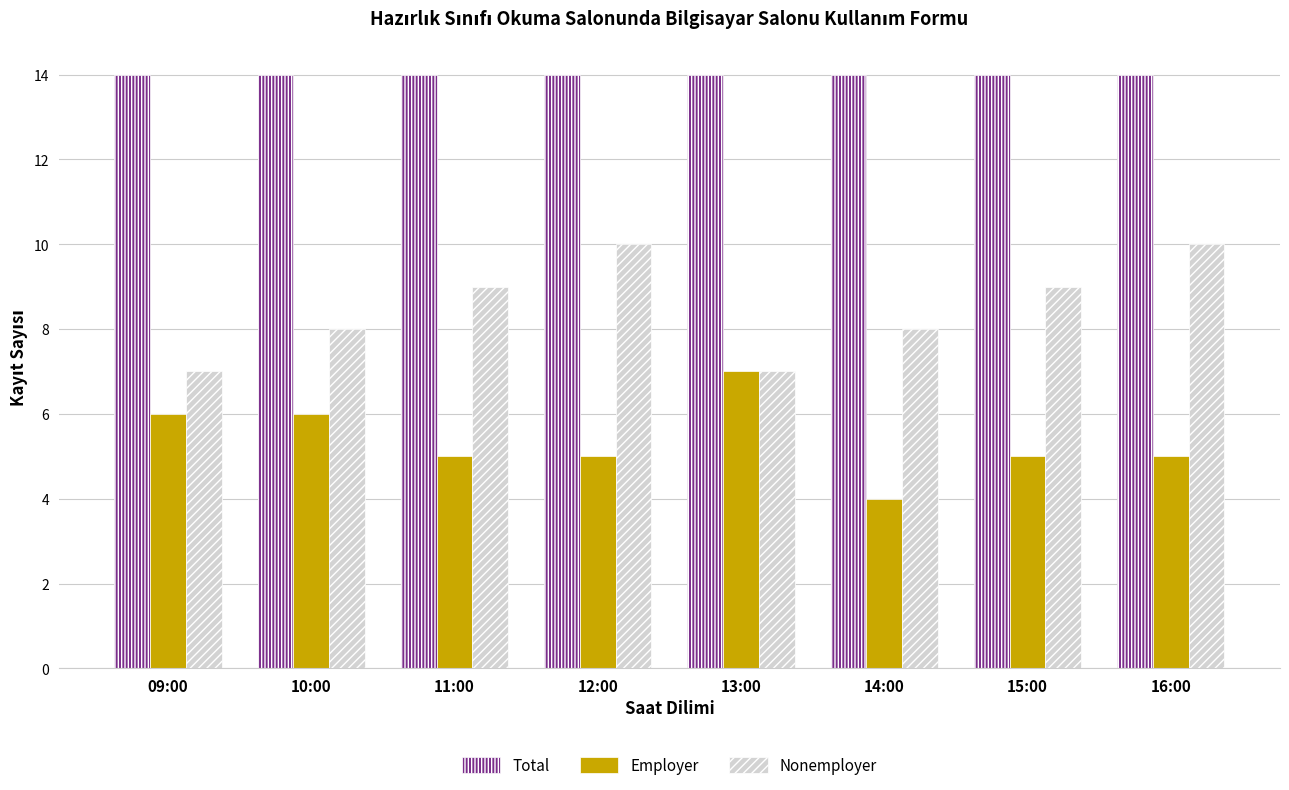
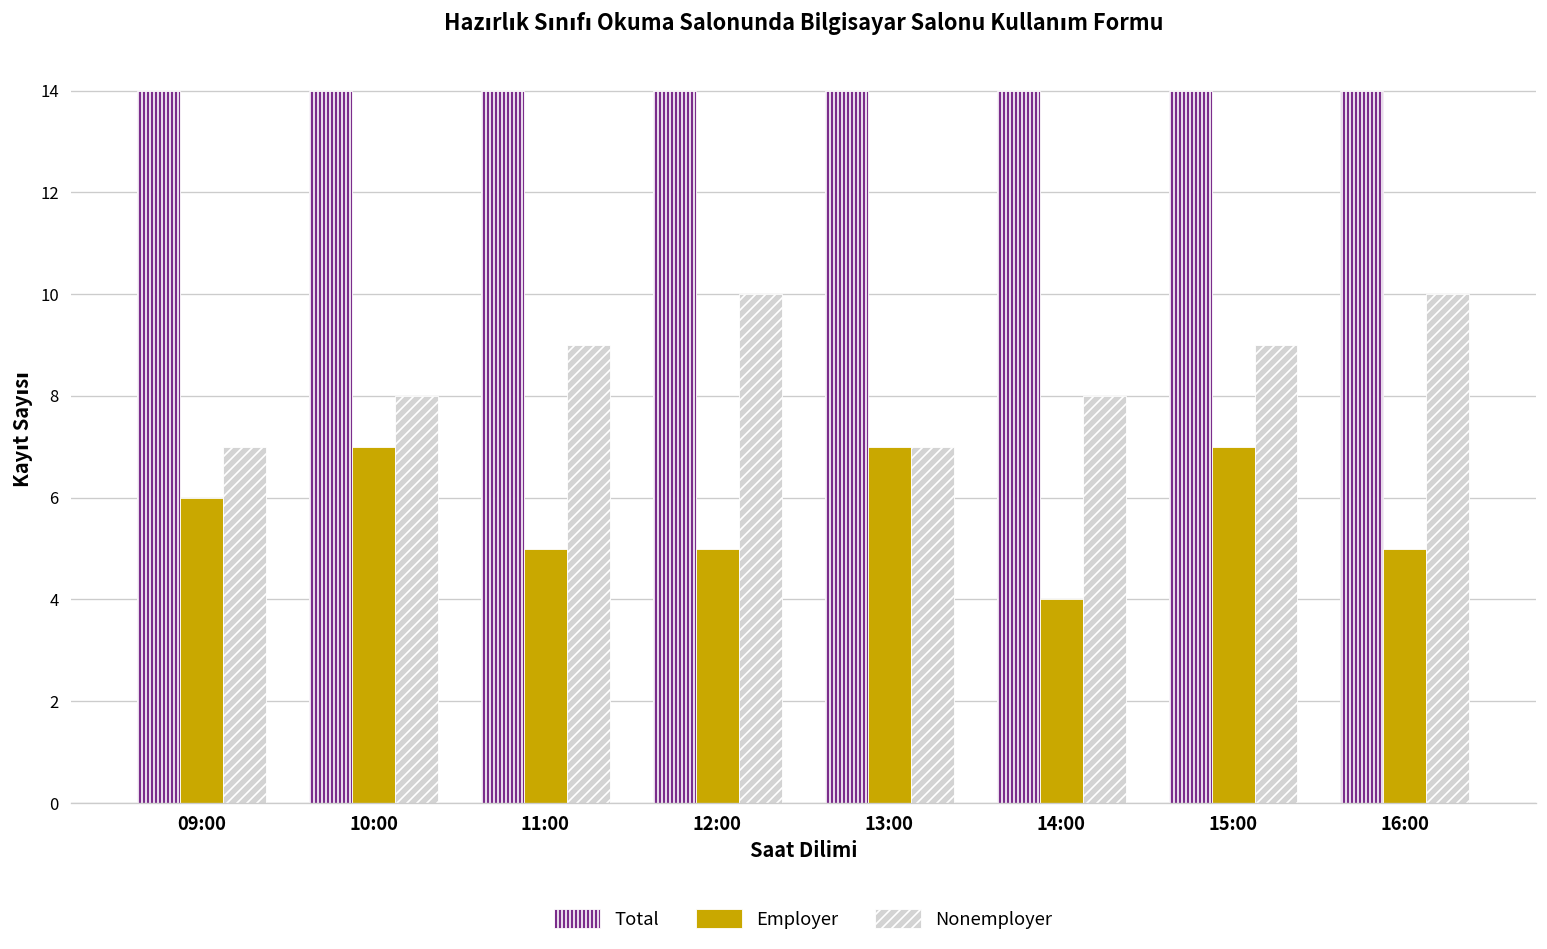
Employer, 10:00: 6 -> 7
Employer, 15:00: 5 -> 7
